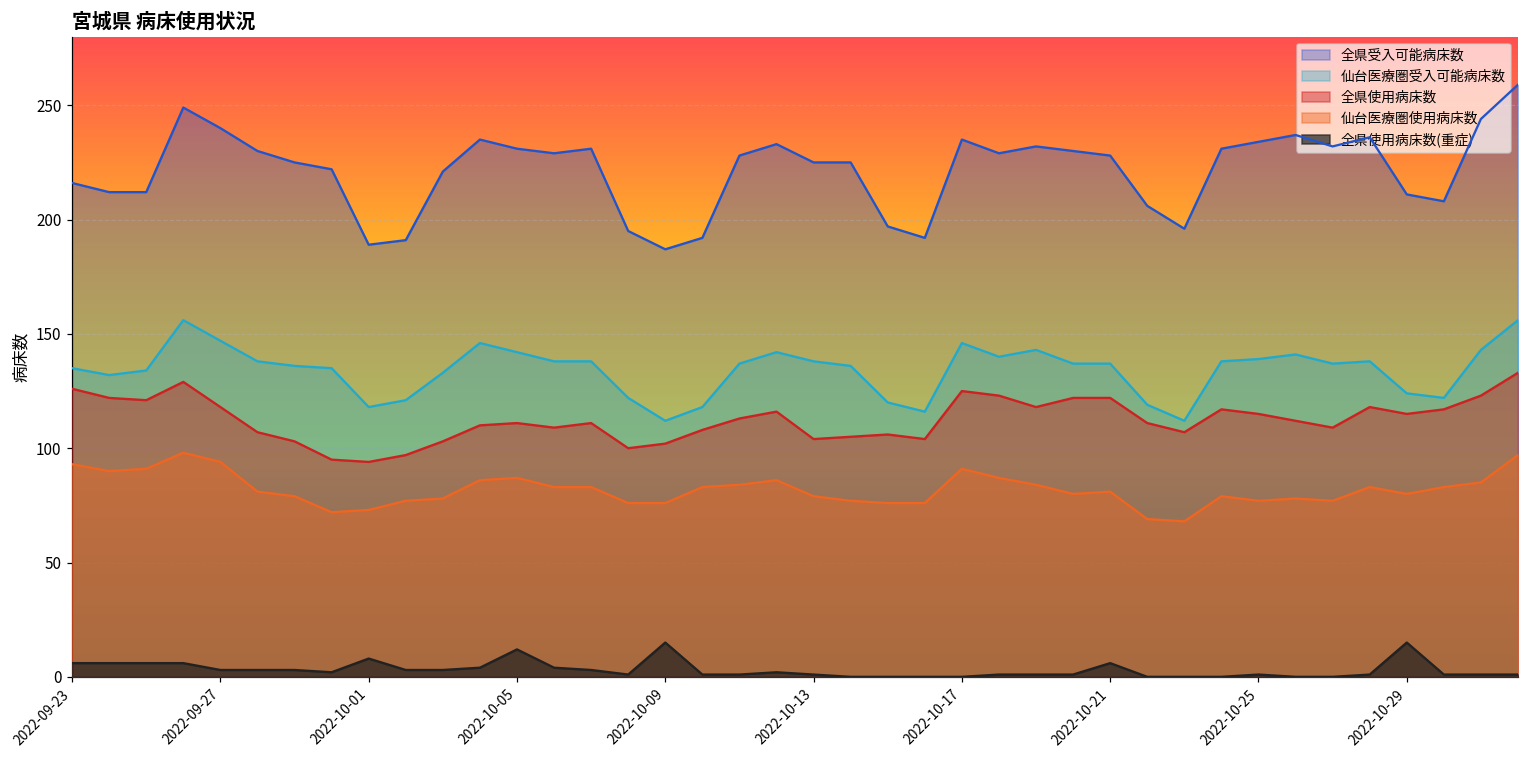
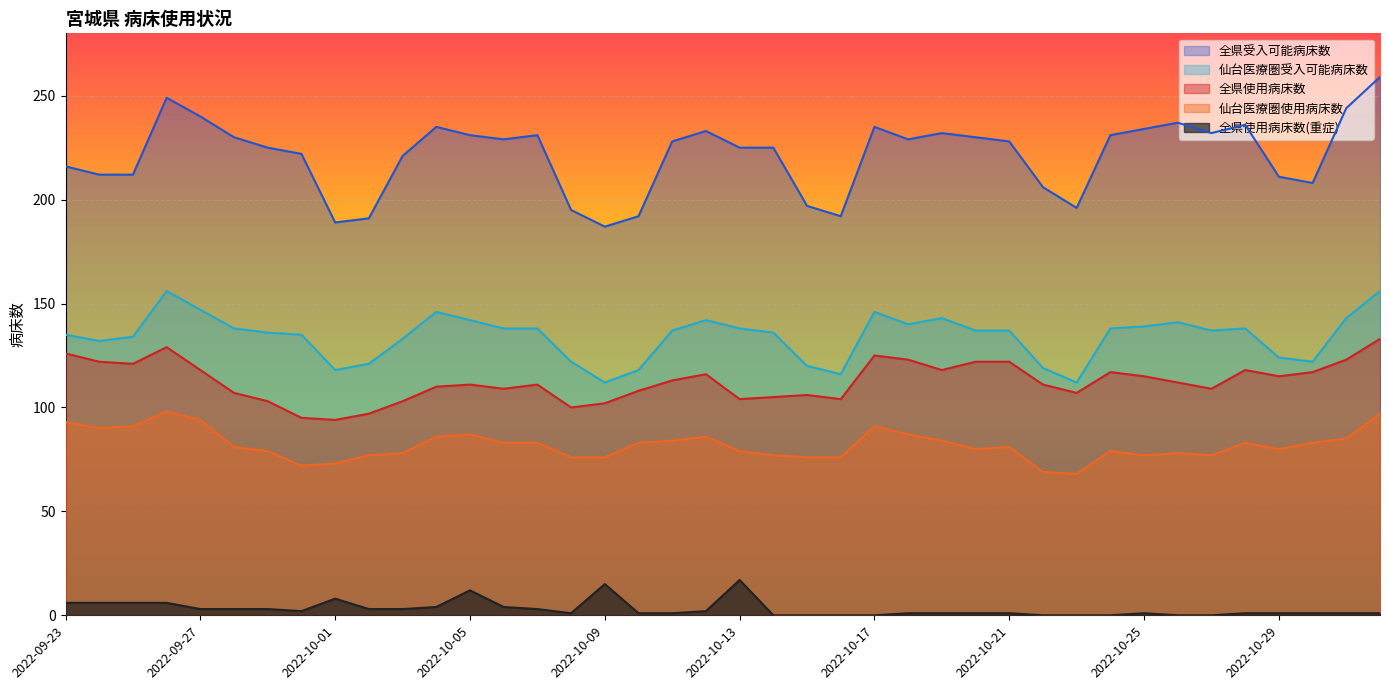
全県使用病床数(重症), 2022-10-13: 1 -> 17
全県使用病床数(重症), 2022-10-21: 6 -> 1
全県使用病床数(重症), 2022-10-29: 15 -> 1
